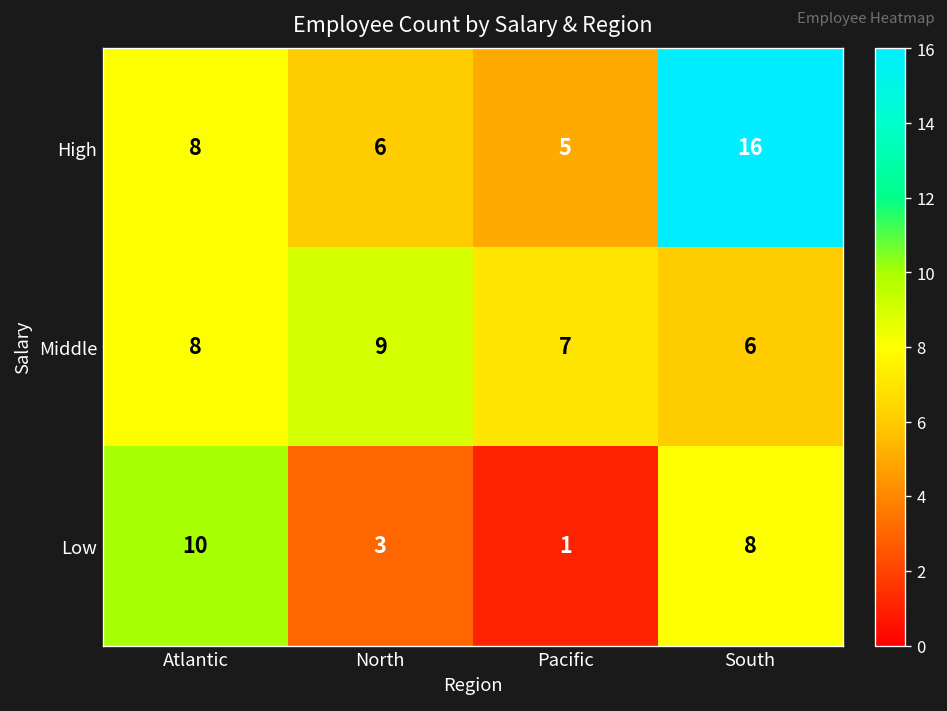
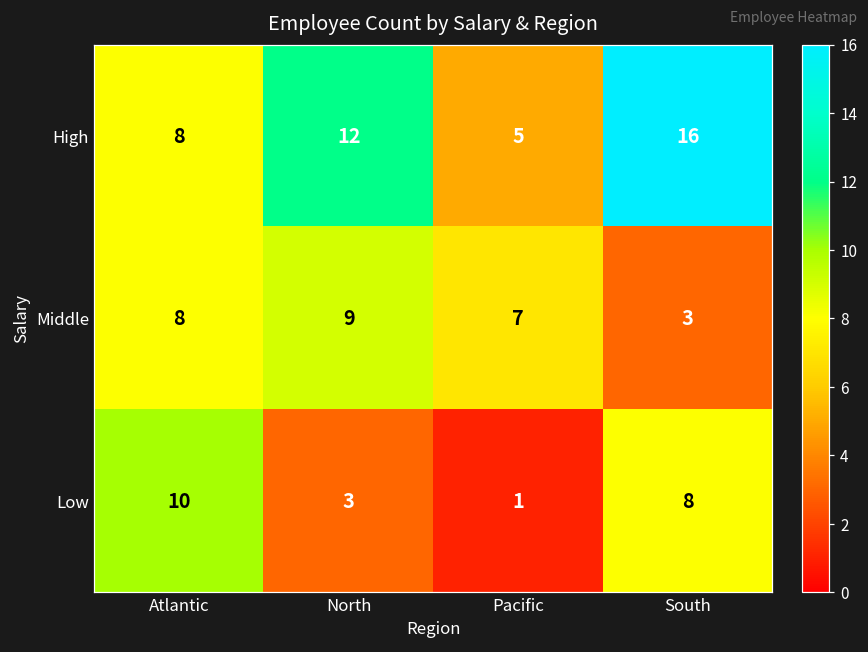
High, North: 6 -> 12
Middle, South: 6 -> 3
